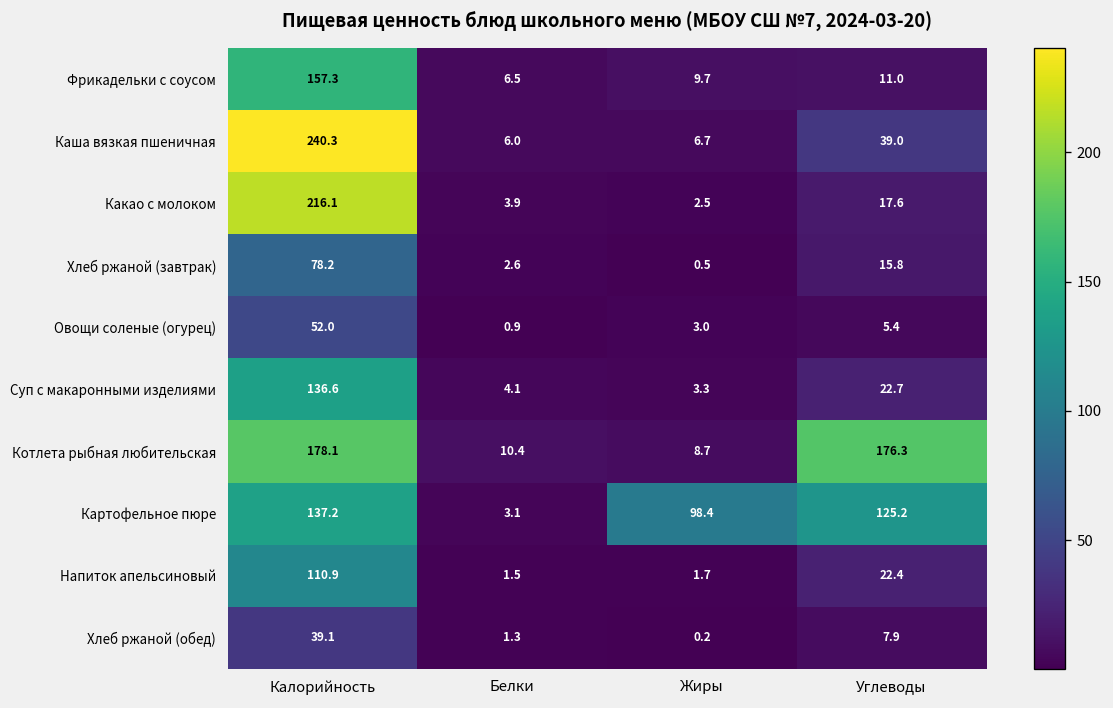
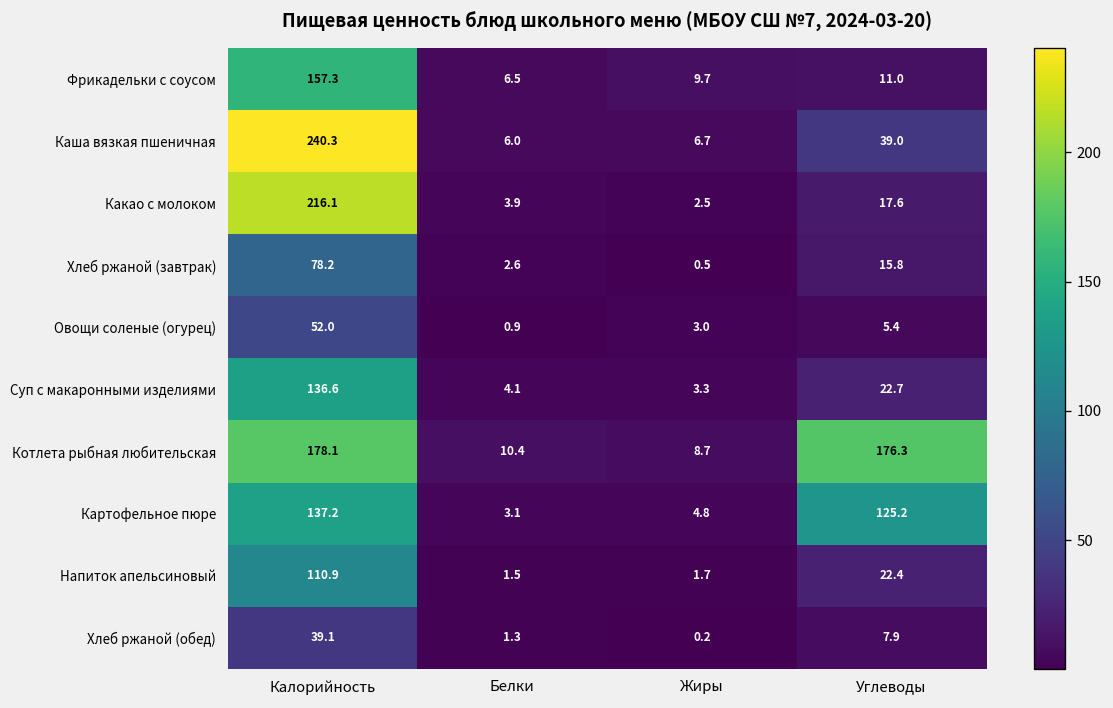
Картофельное пюре, Жиры: 98.4 -> 4.8
